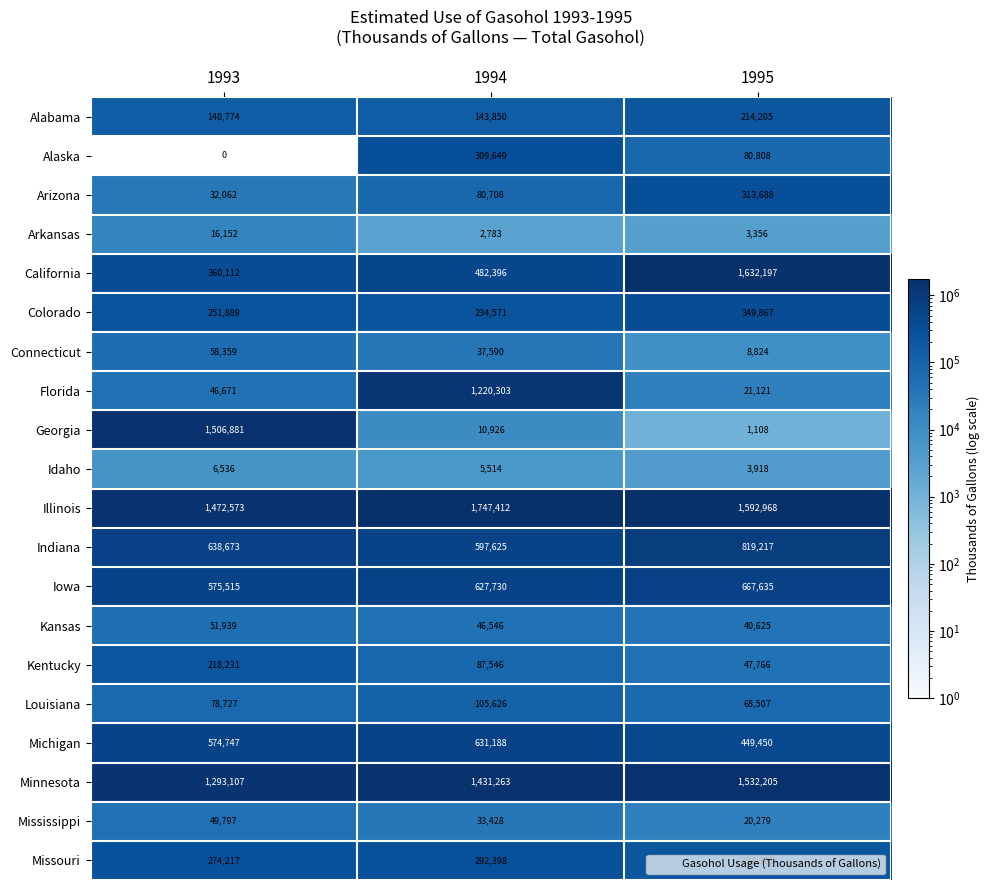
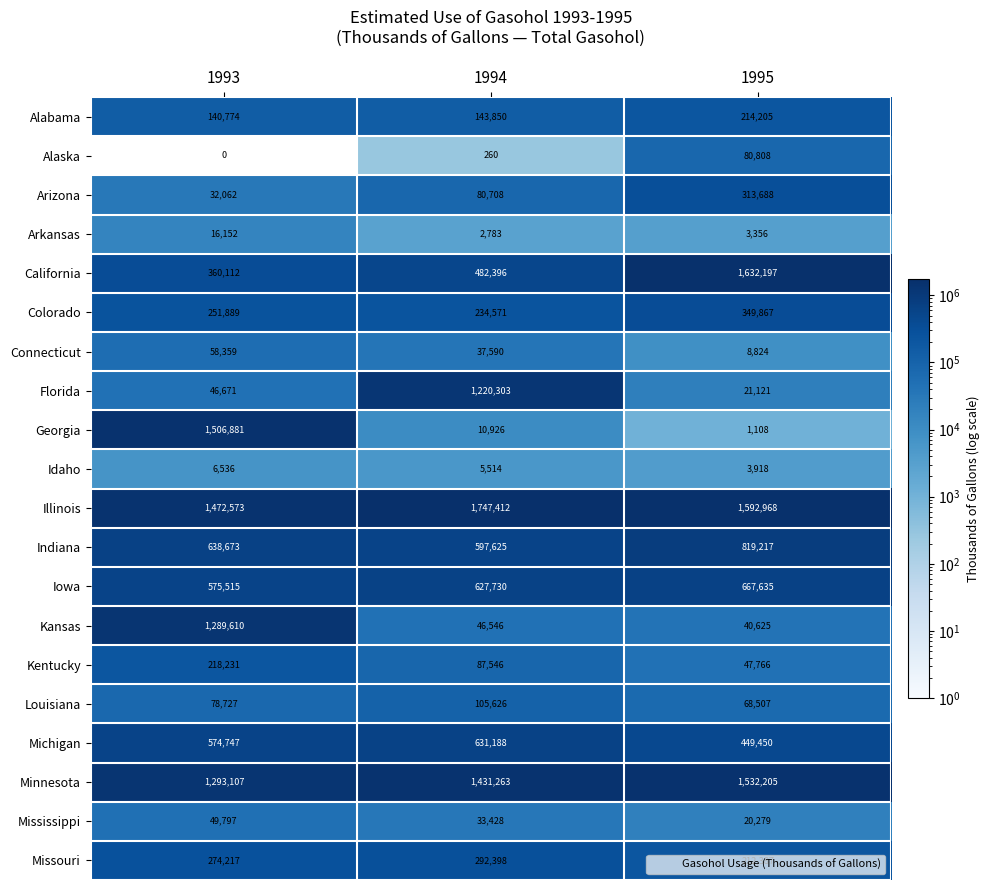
Alaska, 1994: 309,649 -> 260
Kansas, 1993: 51,939 -> 1,289,610
